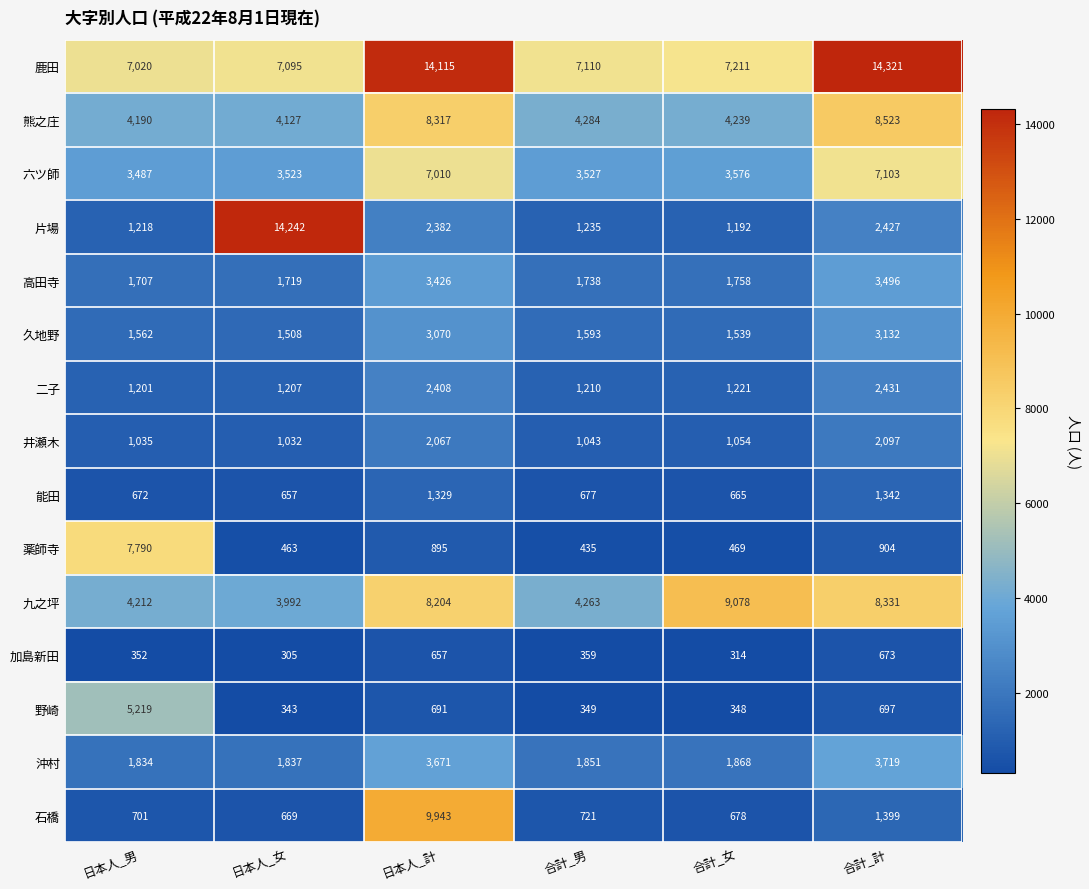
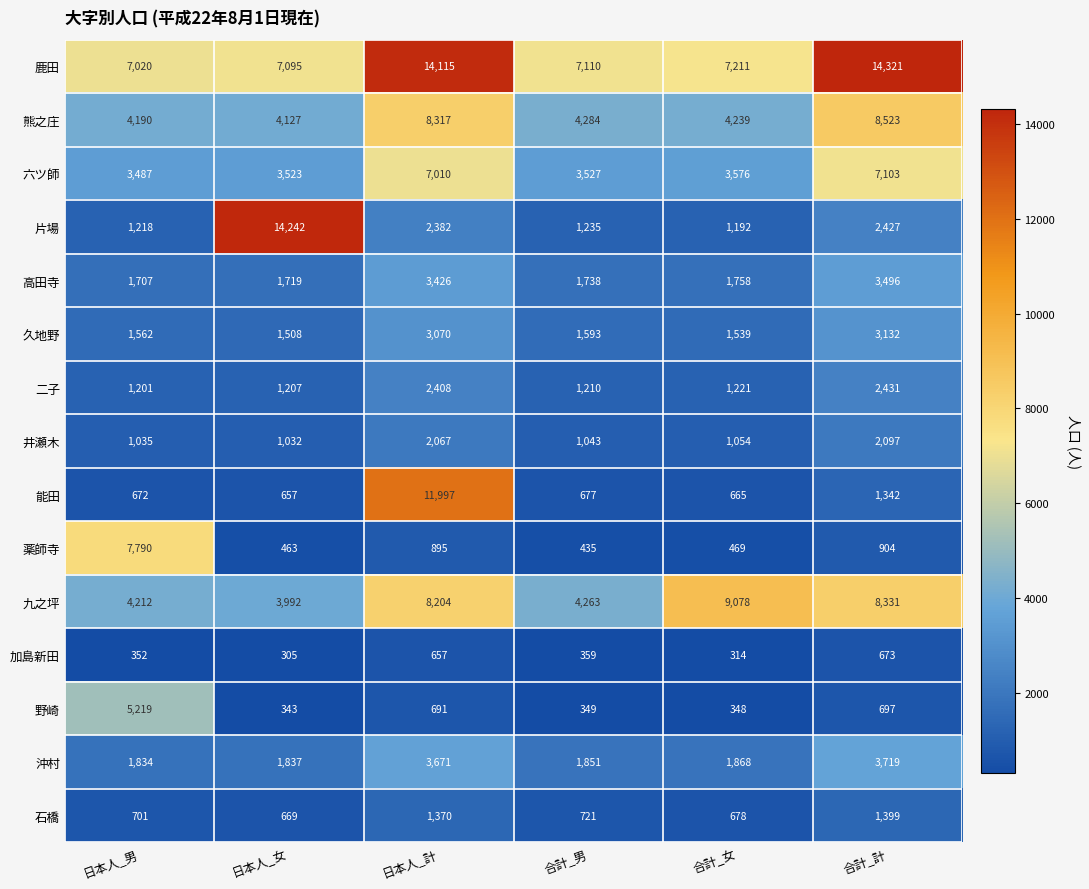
能田, 日本人_計: 1,329 -> 11,997
石橋, 日本人_計: 9,943 -> 1,370
